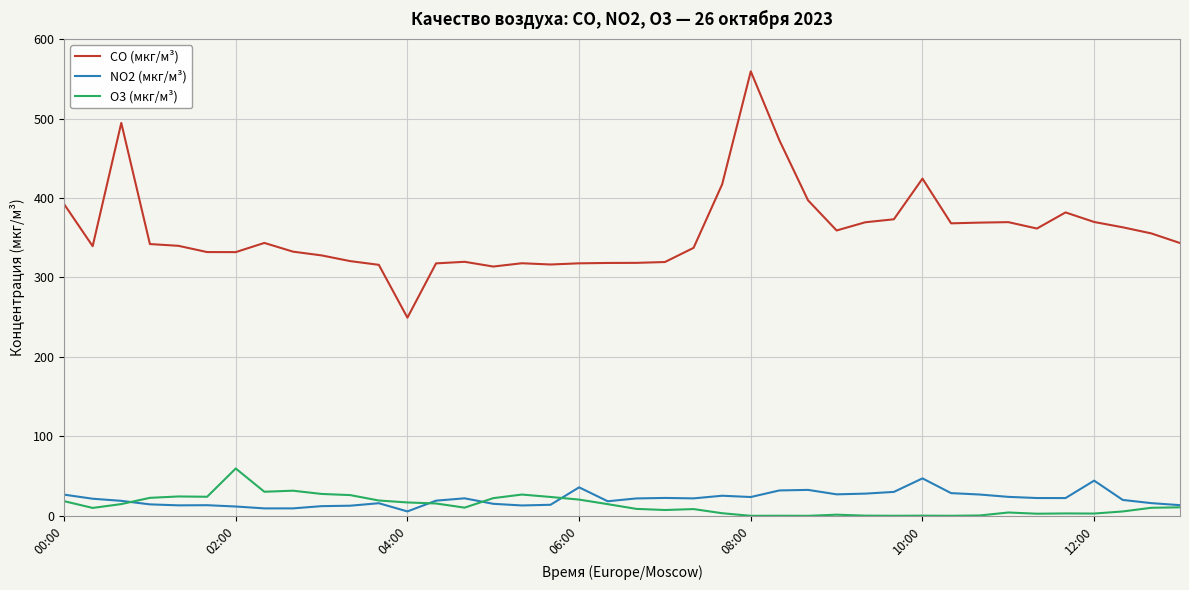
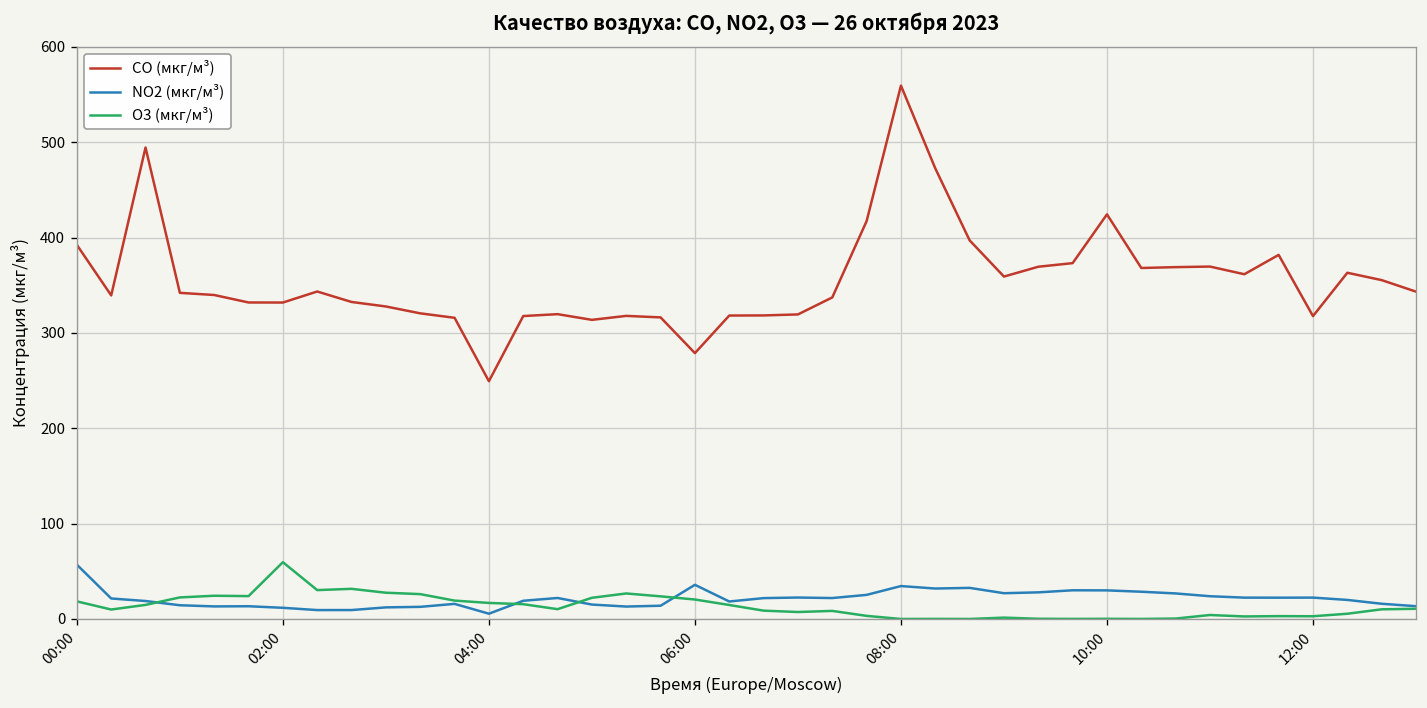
NO2 (мкг/м³), 00:00: 30 -> 60
CO (мкг/м³), 06:00: 320 -> 280
NO2 (мкг/м³), 08:00: 20 -> 30
NO2 (мкг/м³), 10:00: 50 -> 30
CO (мкг/м³), 12:00: 370 -> 320
NO2 (мкг/м³), 12:00: 40 -> 20
